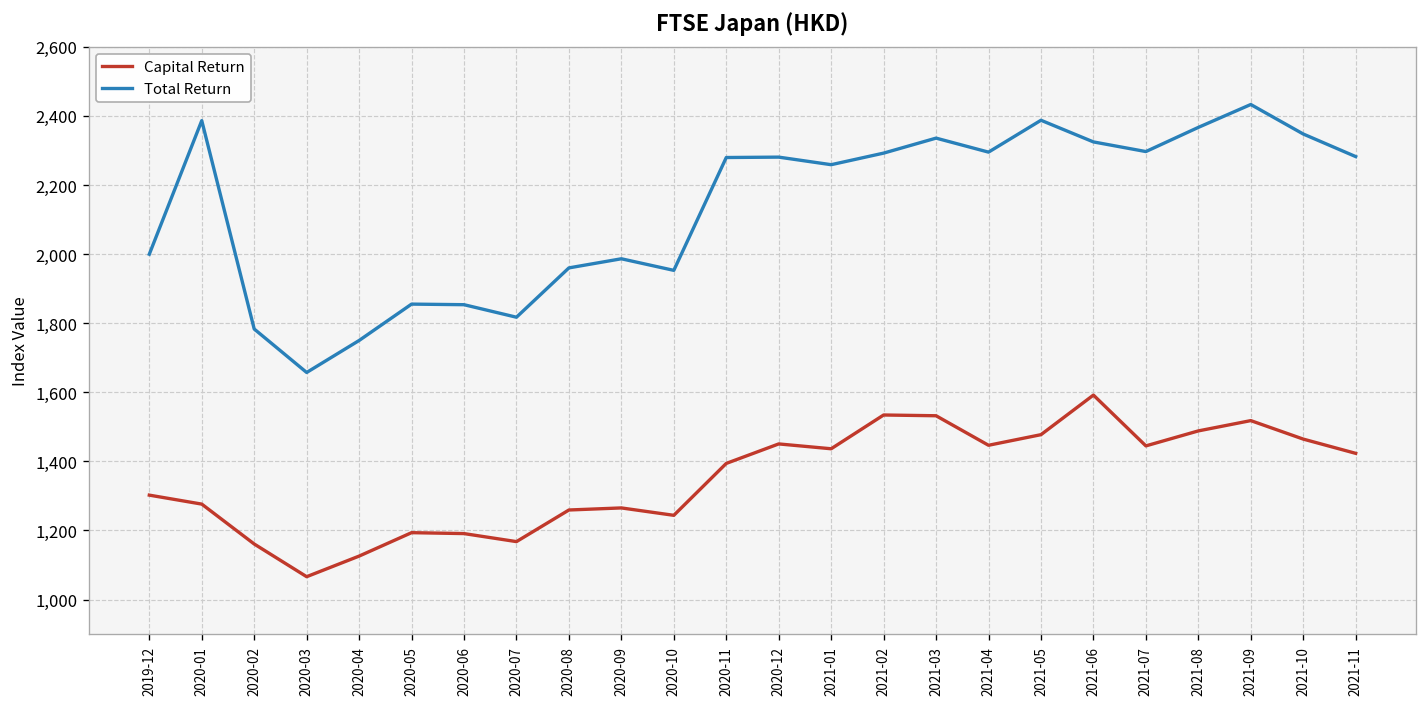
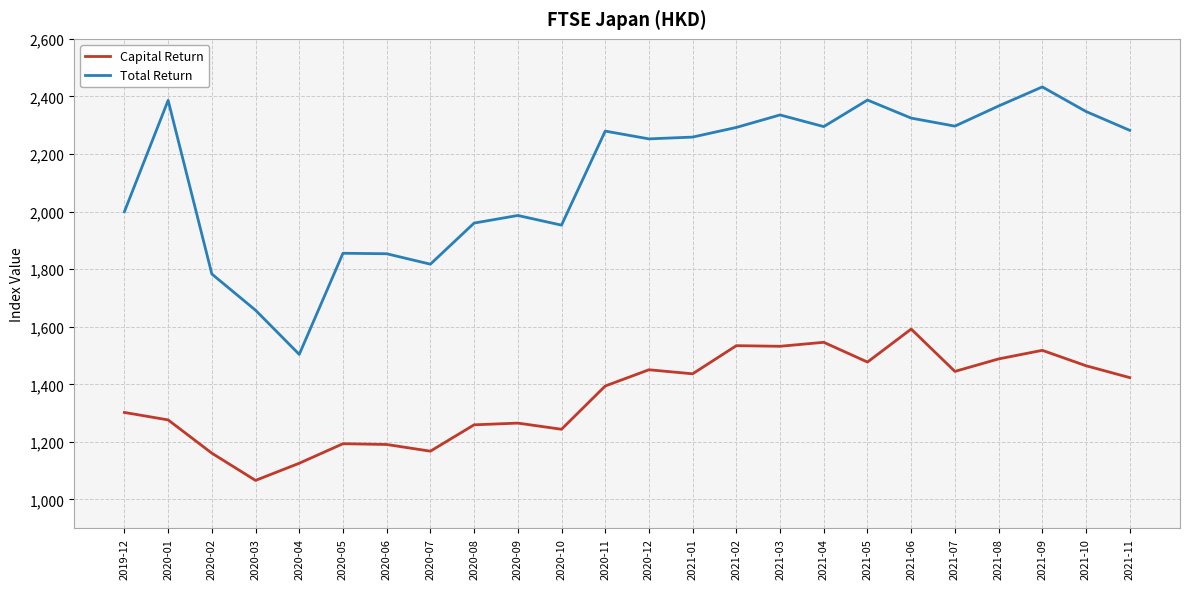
Total Return, 2020-04: 1,750 -> 1,500
Total Return, 2020-12: 2,280 -> 2,250
Capital Return, 2021-04: 1,450 -> 1,550
